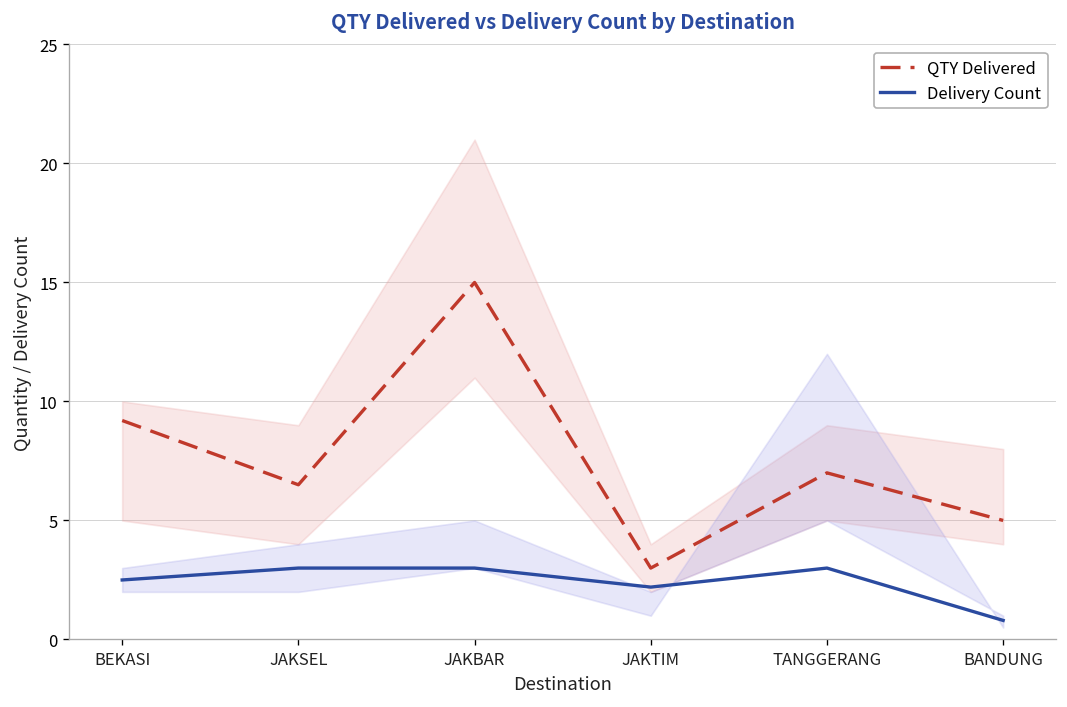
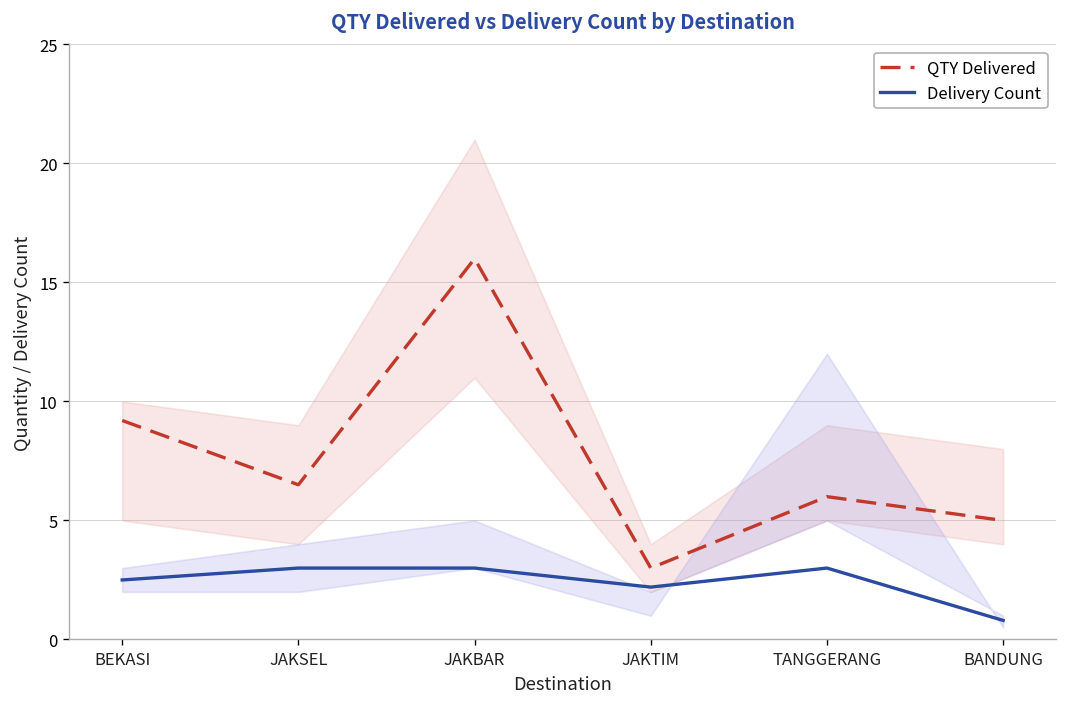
QTY Delivered, JAKBAR: 15 -> 16
QTY Delivered, TANGGERANG: 7 -> 6
